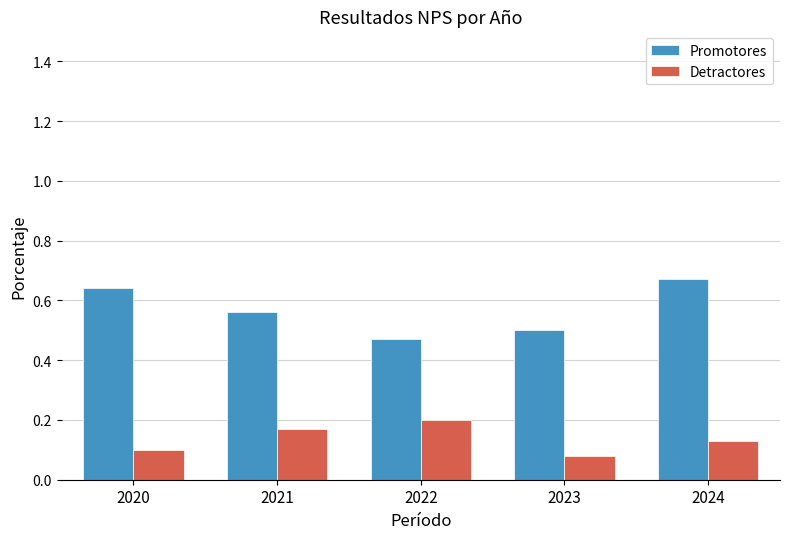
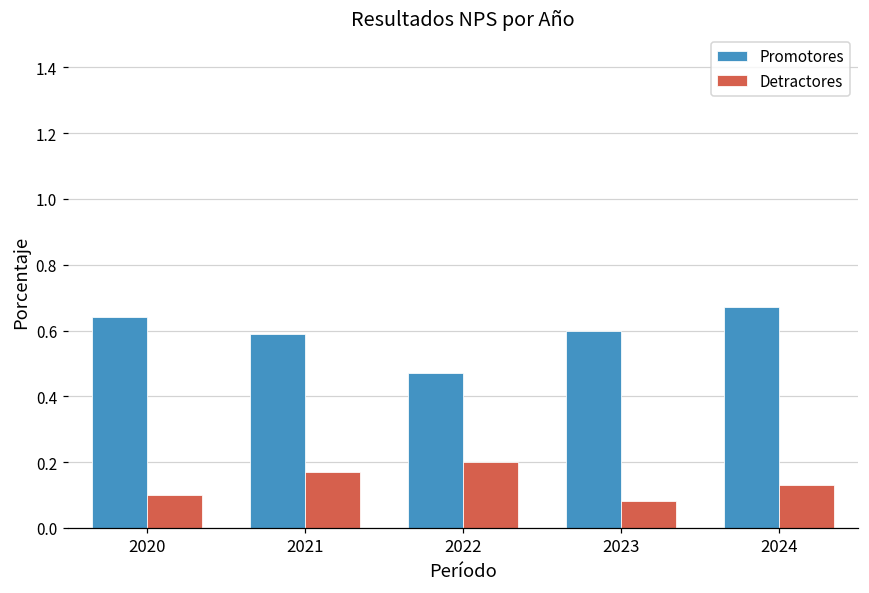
Promotores, 2021: 0.56 -> 0.59
Promotores, 2023: 0.5 -> 0.6
